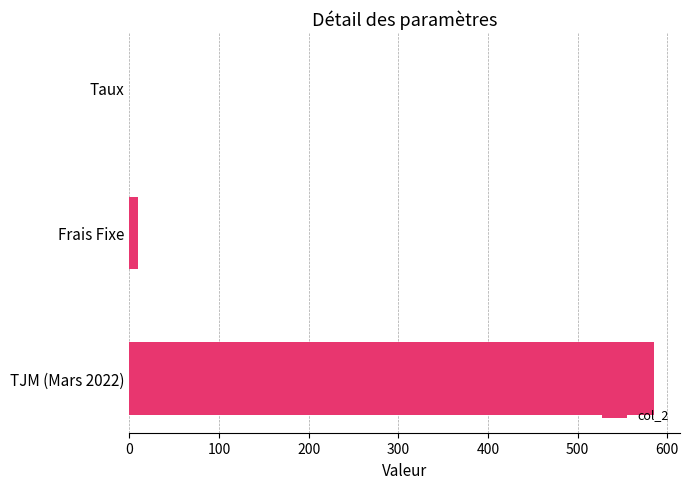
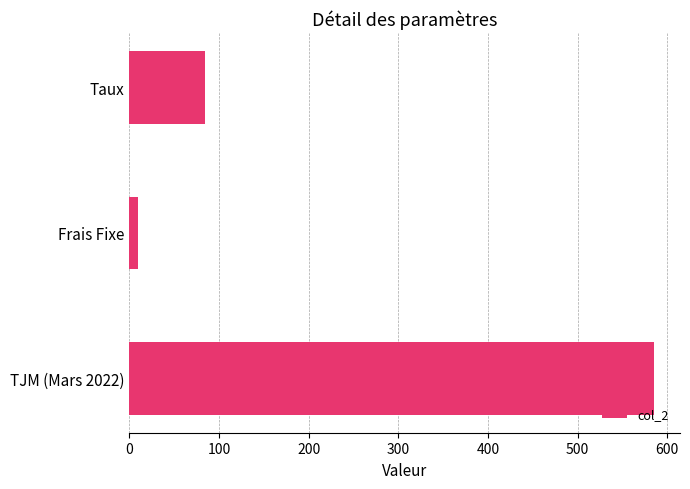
Taux: 0 -> 80
